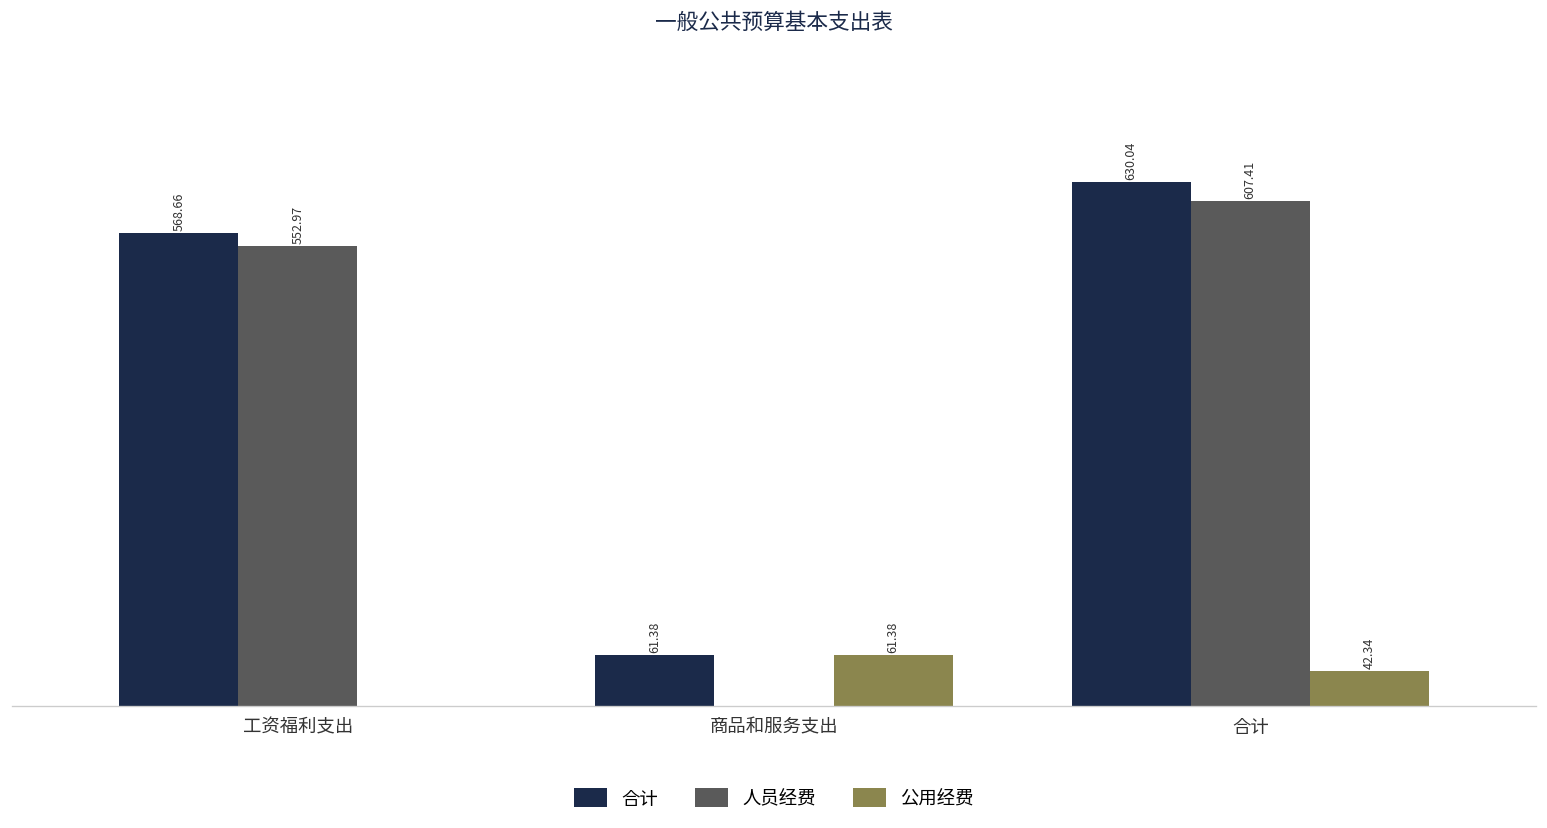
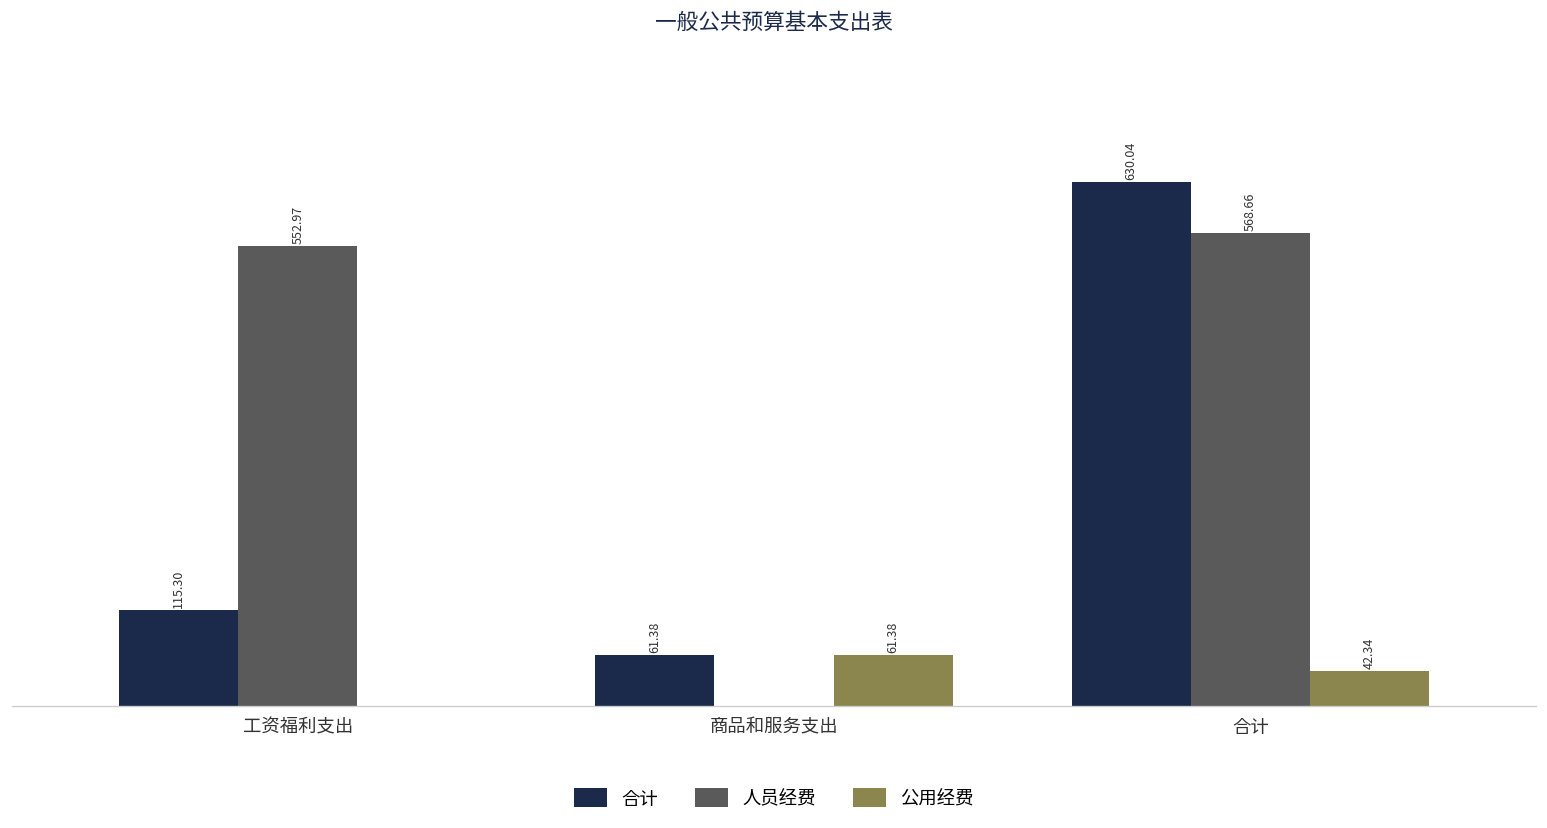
合计, 工资福利支出: 568.66 -> 115.30
人员经费, 合计: 607.41 -> 568.66
